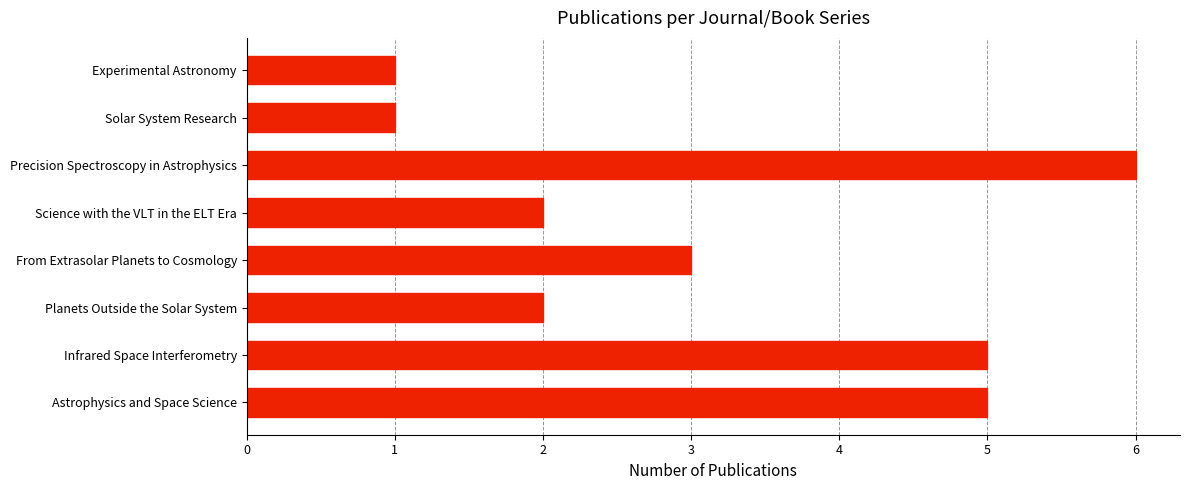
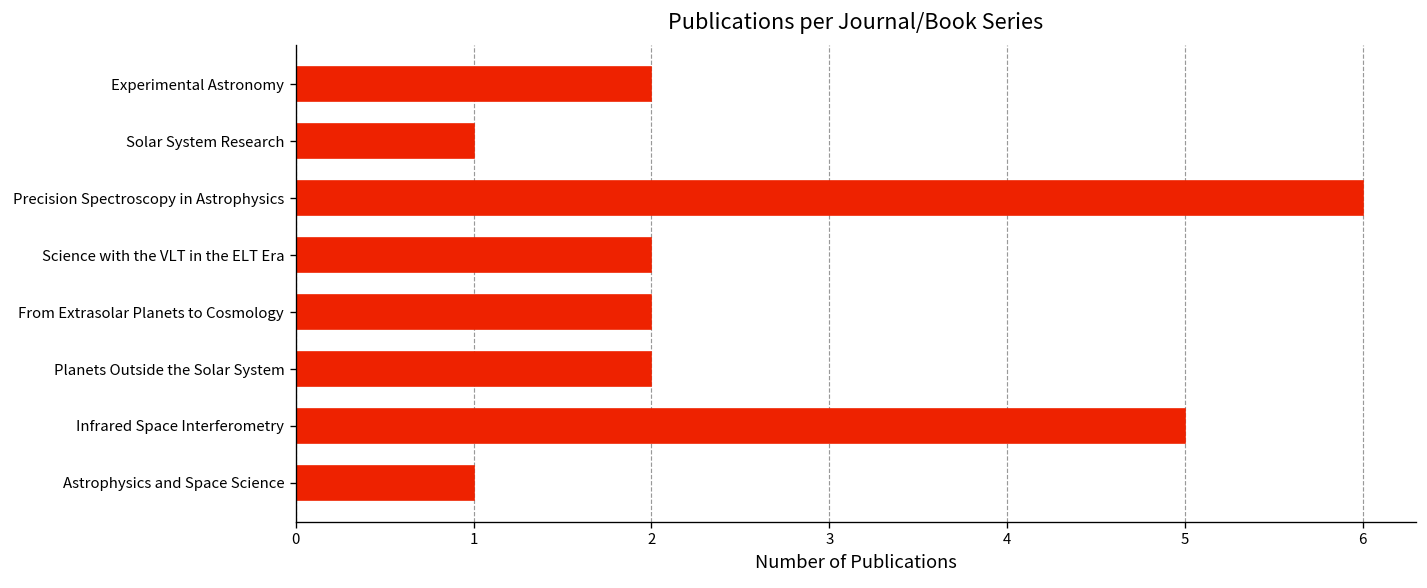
Experimental Astronomy: 1 -> 2
From Extrasolar Planets to Cosmology: 3 -> 2
Astrophysics and Space Science: 5 -> 1
